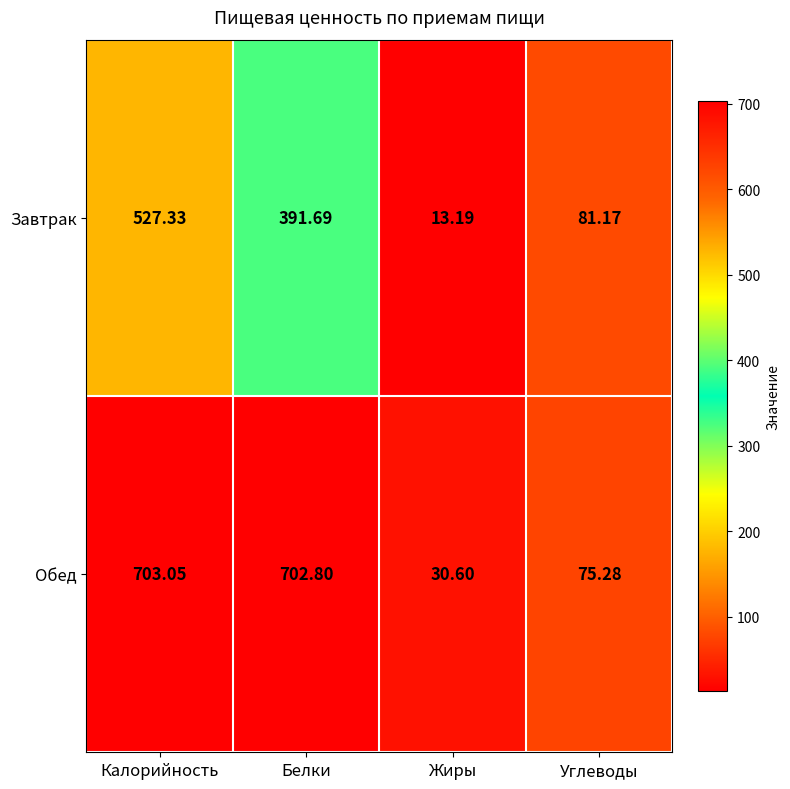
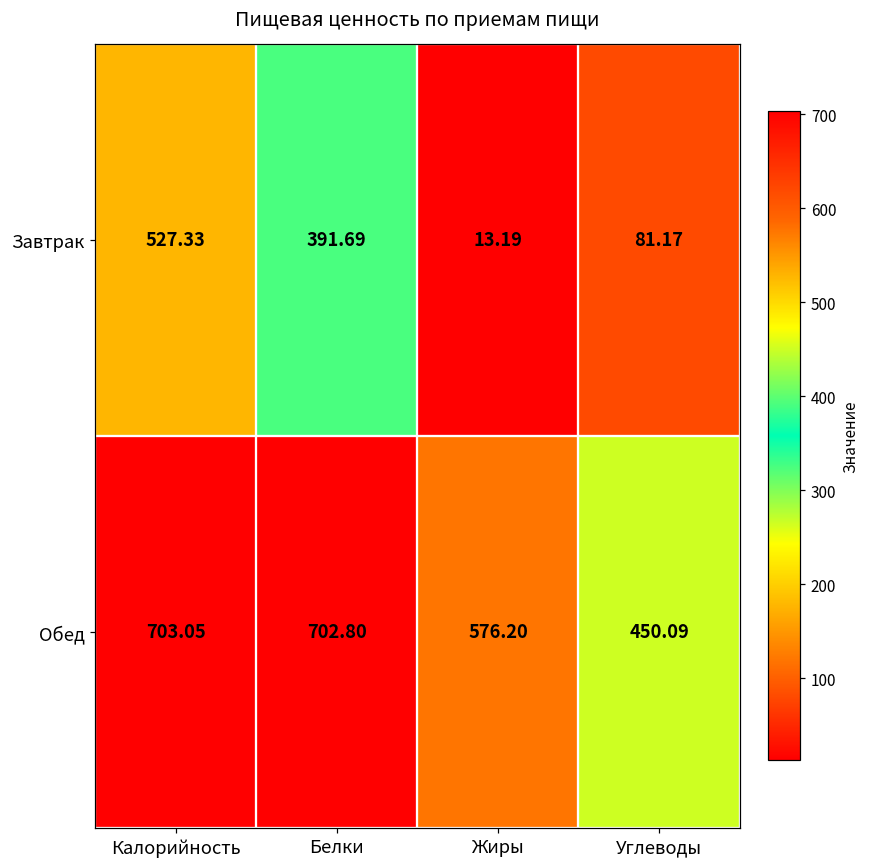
Обед, Жиры: 30.60 -> 576.20
Обед, Углеводы: 75.28 -> 450.09
